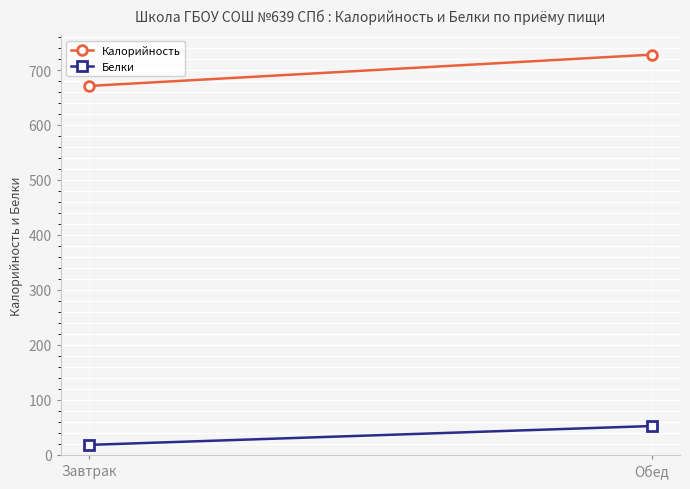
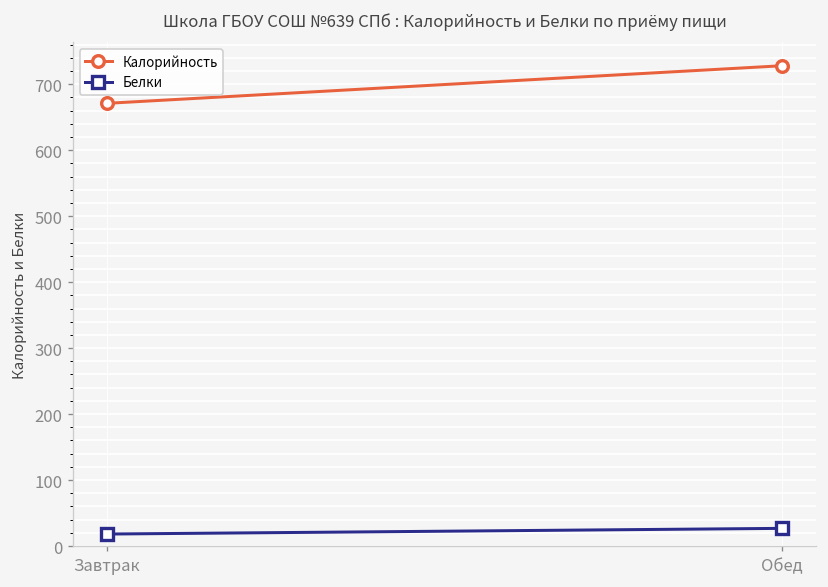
Белки, Обед: 50 -> 30
